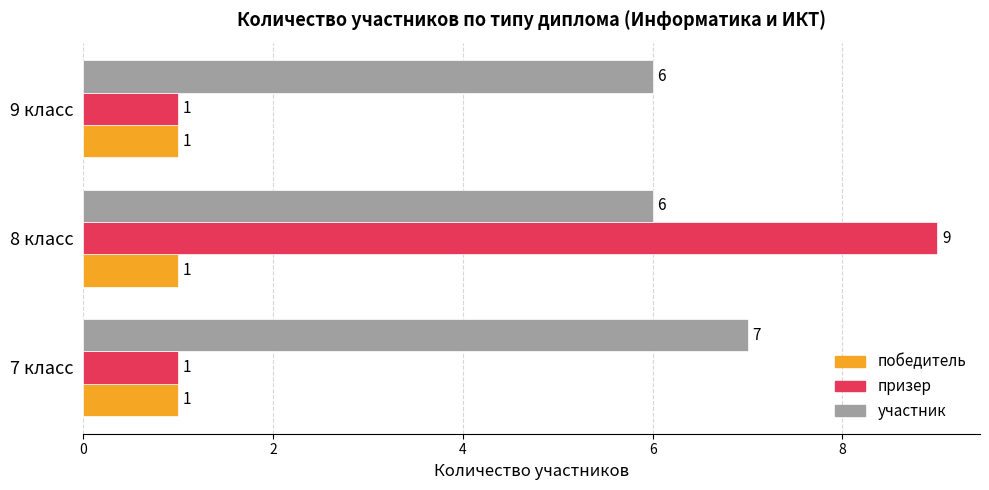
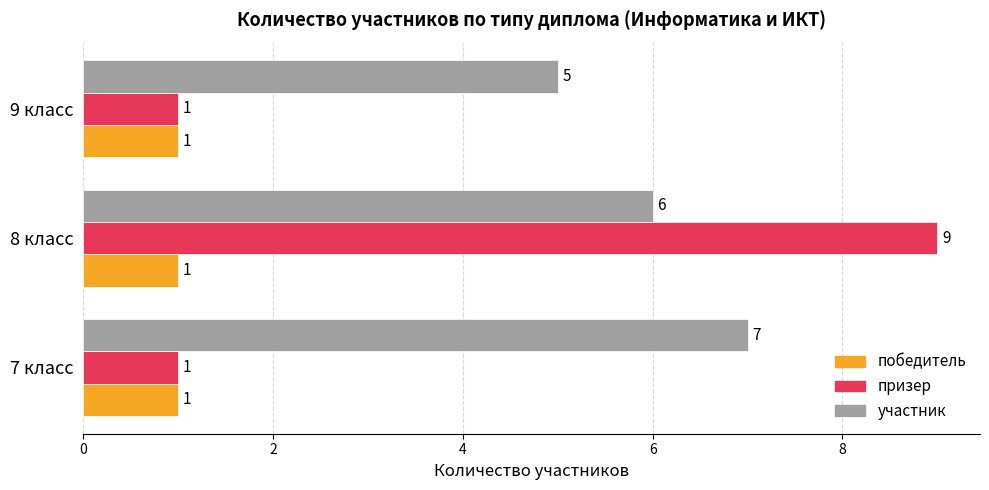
участник, 9 класс: 6 -> 5
